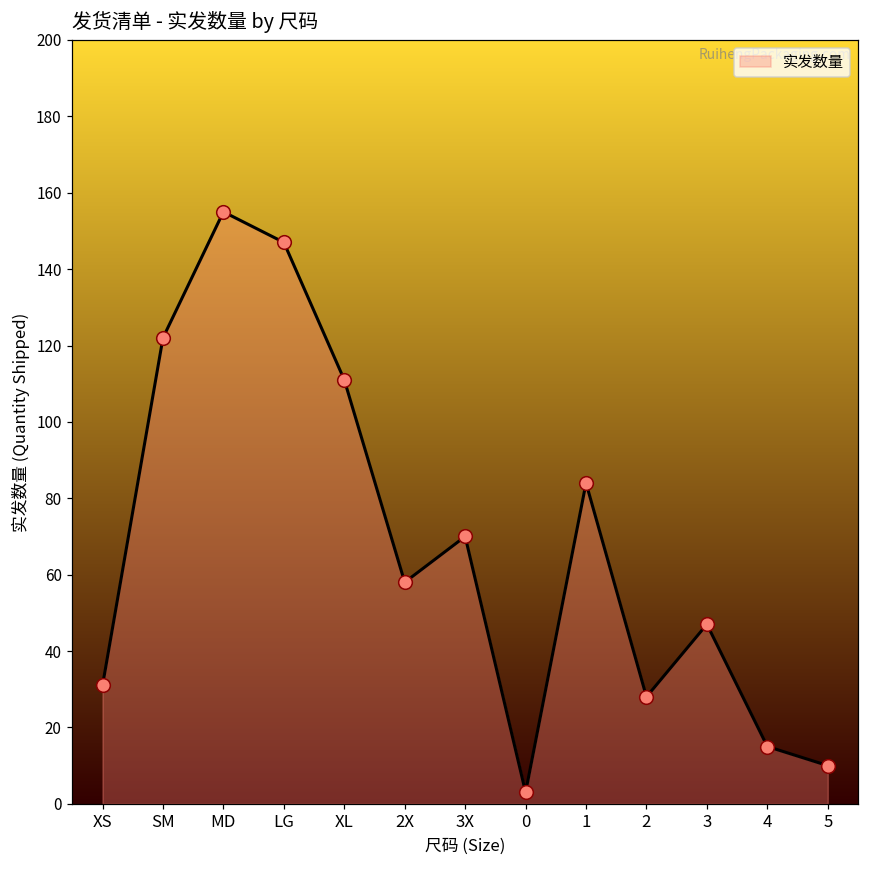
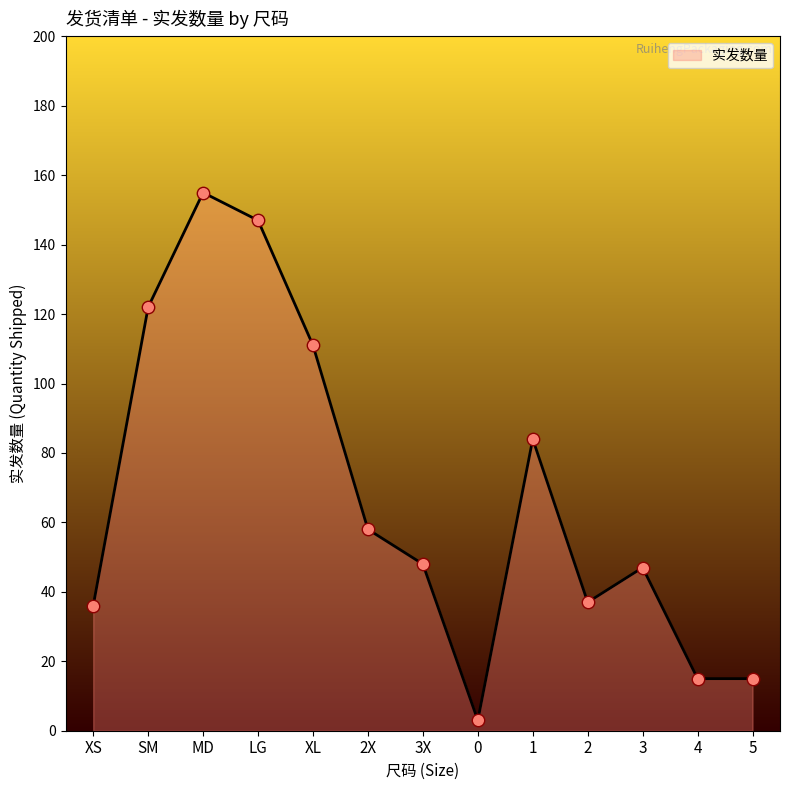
XS: 31 -> 36
3X: 70 -> 48
2: 28 -> 37
5: 10 -> 15
